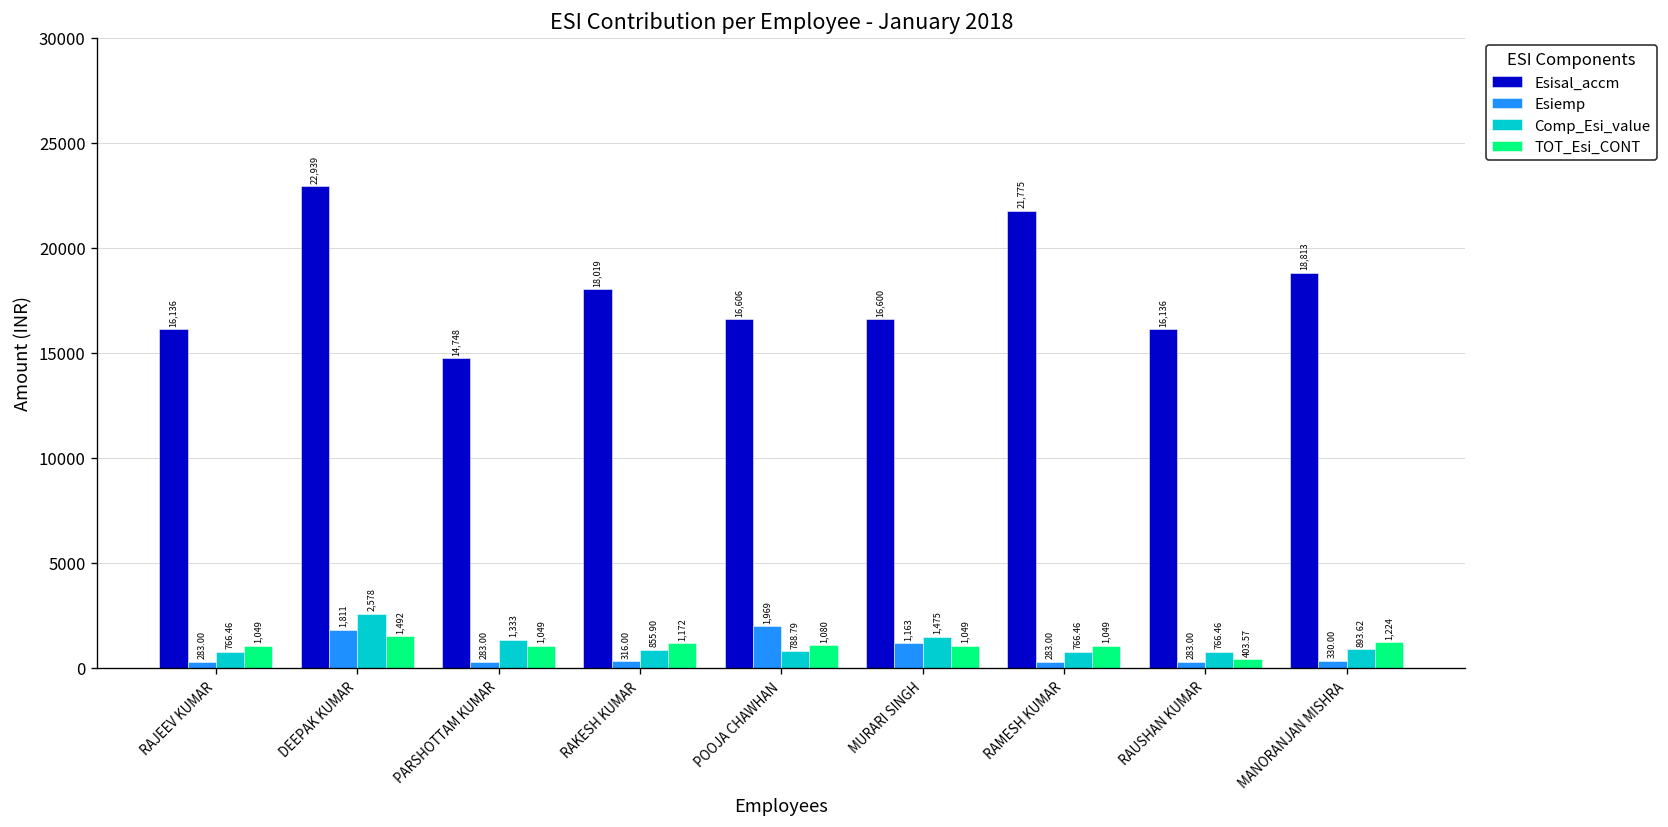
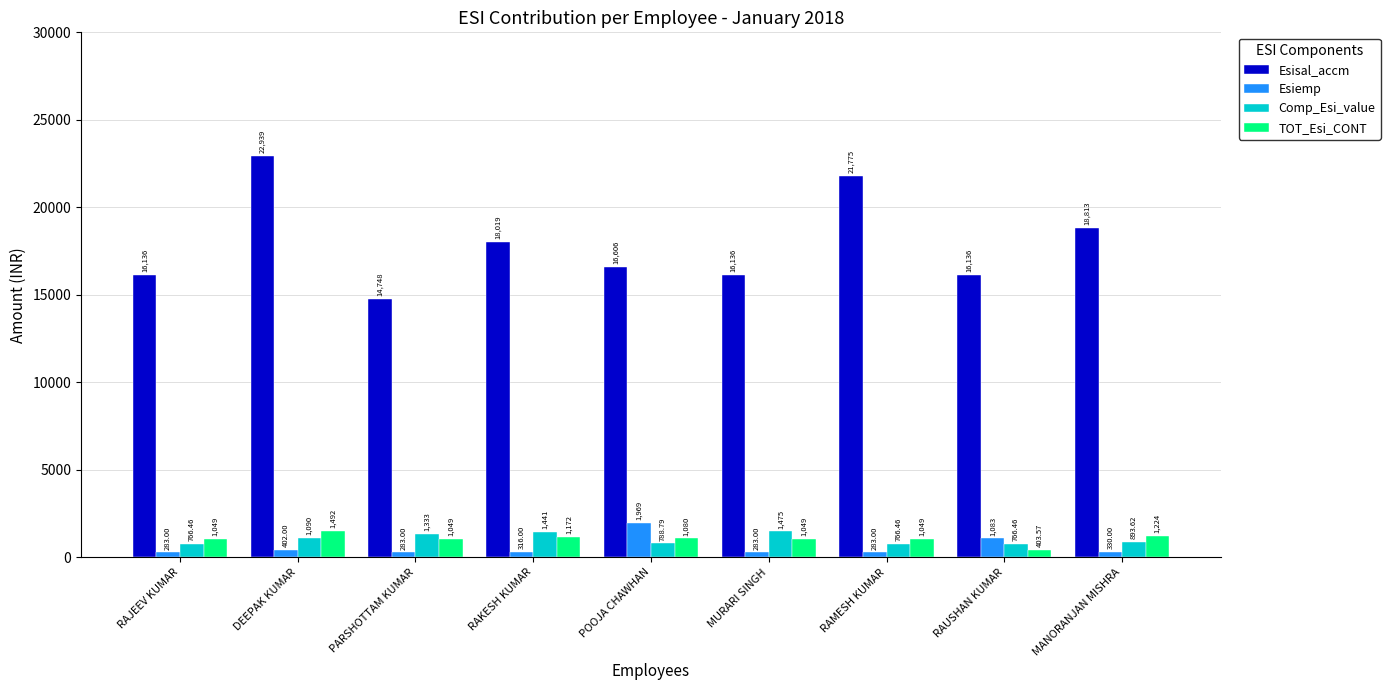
Esiemp, DEEPAK KUMAR: 1,811 -> 402.00
Comp_Esi_value, DEEPAK KUMAR: 2,578 -> 1,090
Comp_Esi_value, RAKESH KUMAR: 855.90 -> 1,441
Esisal_accm, MURARI SINGH: 16,600 -> 16,136
Esiemp, MURARI SINGH: 1,163 -> 283.00
Esiemp, RAUSHAN KUMAR: 283.00 -> 1,083
